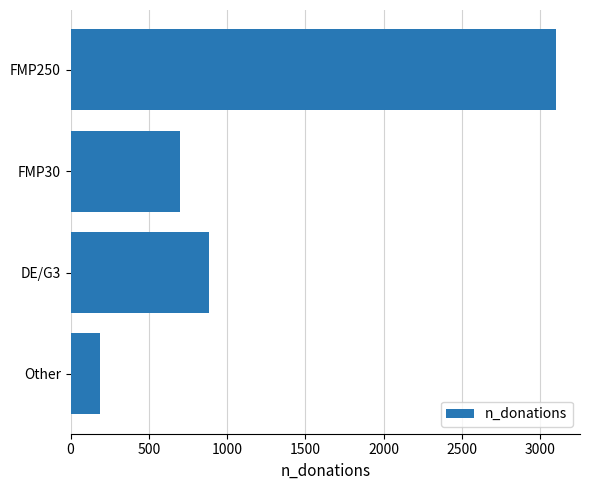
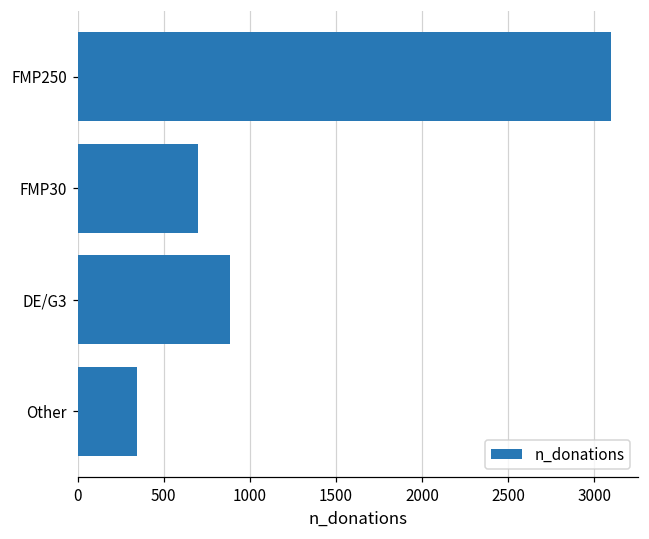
Other: 190 -> 350
